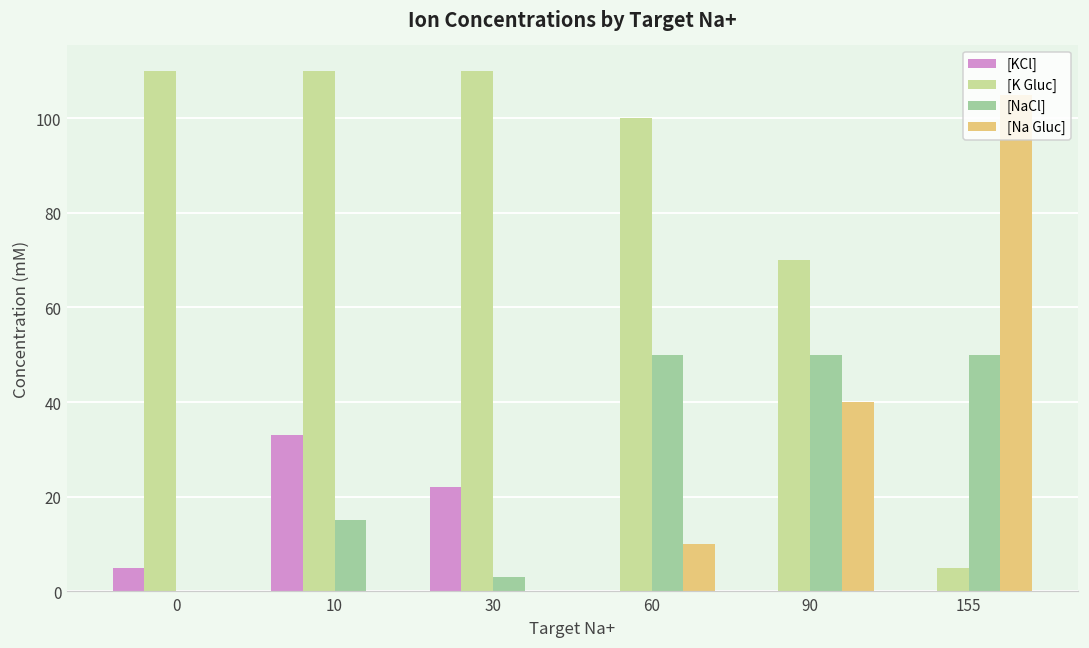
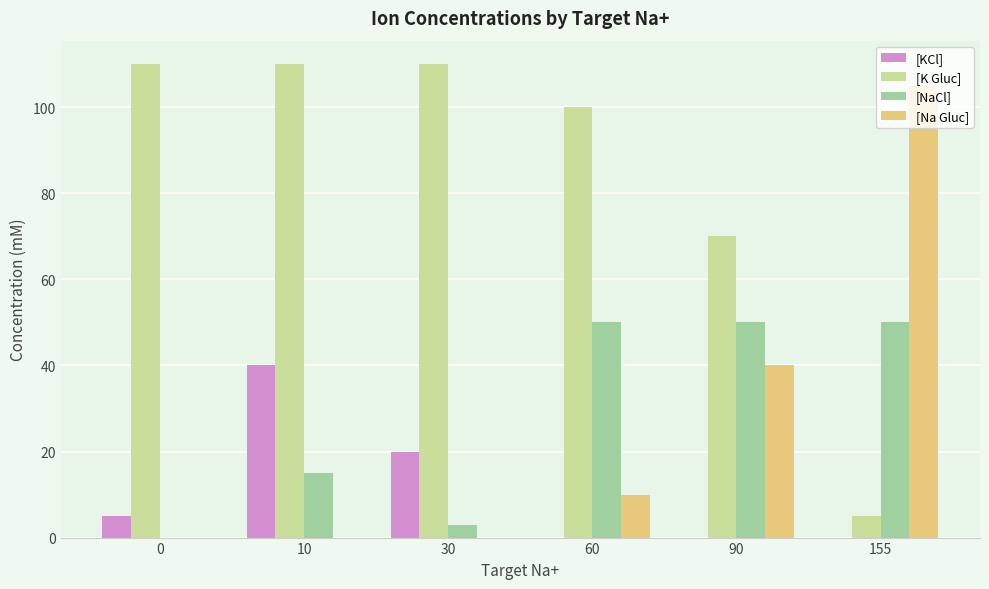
[KCl], 10: 33 -> 40
[KCl], 30: 22 -> 20
